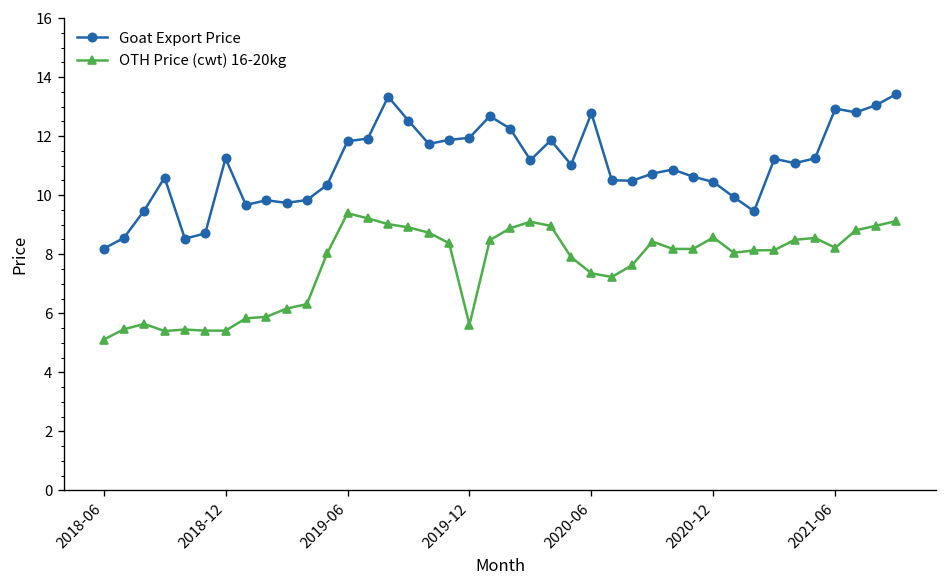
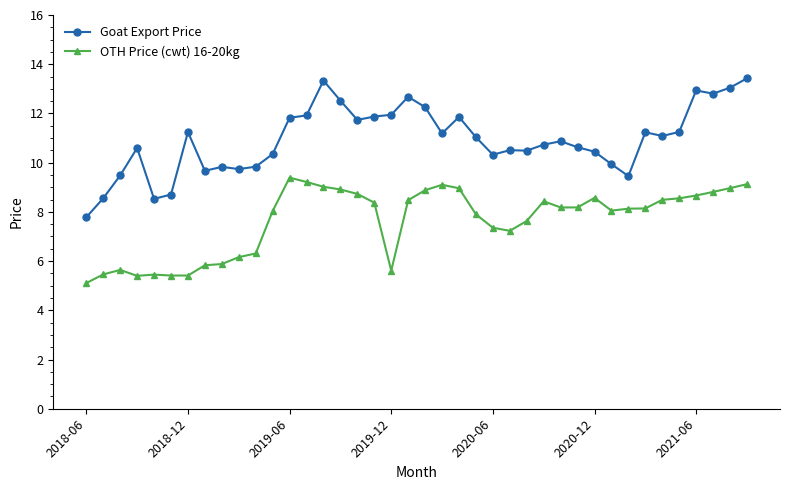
Goat Export Price, 2018-06: 8.2 -> 7.8
Goat Export Price, 2020-06: 12.8 -> 10.3
OTH Price (cwt) 16-20kg, 2021-06: 8.2 -> 8.7
